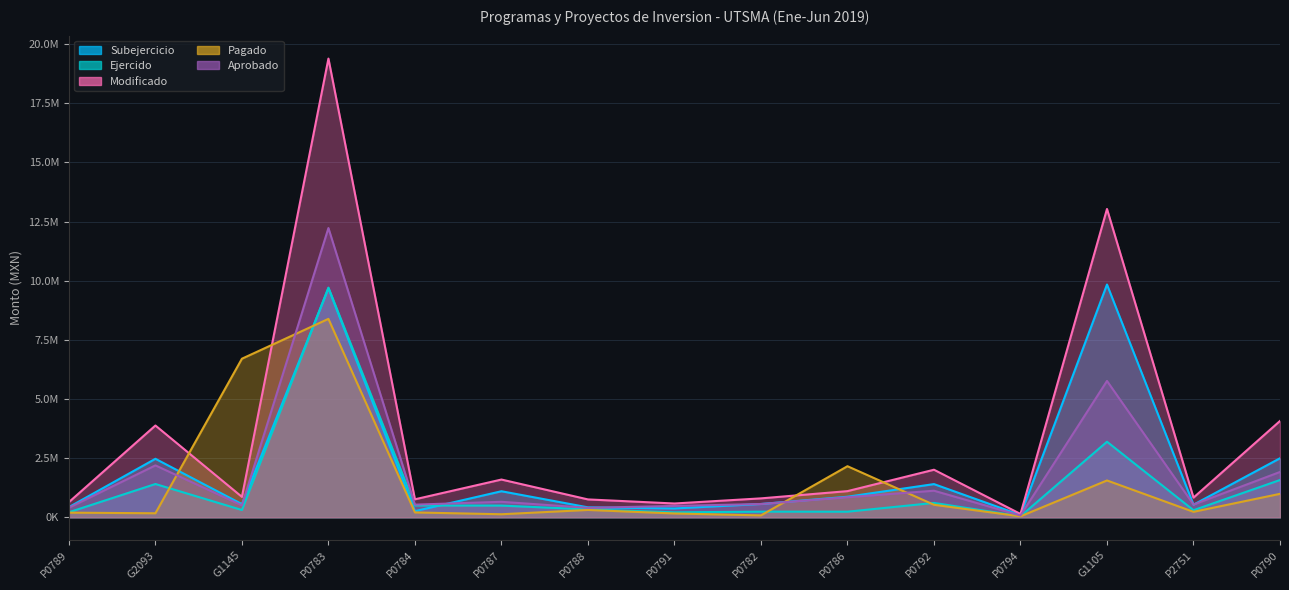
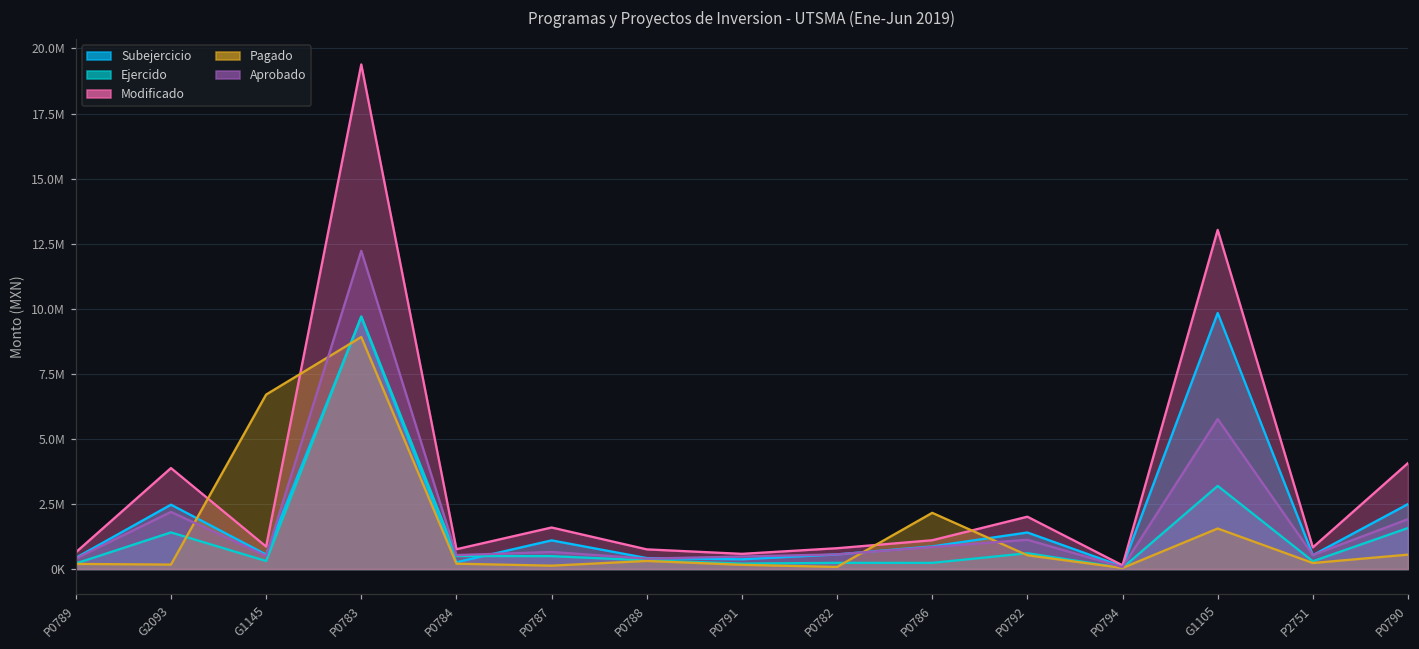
Pagado, P0783: 8400000 -> 8900000
Pagado, P0790: 1000000 -> 600000
